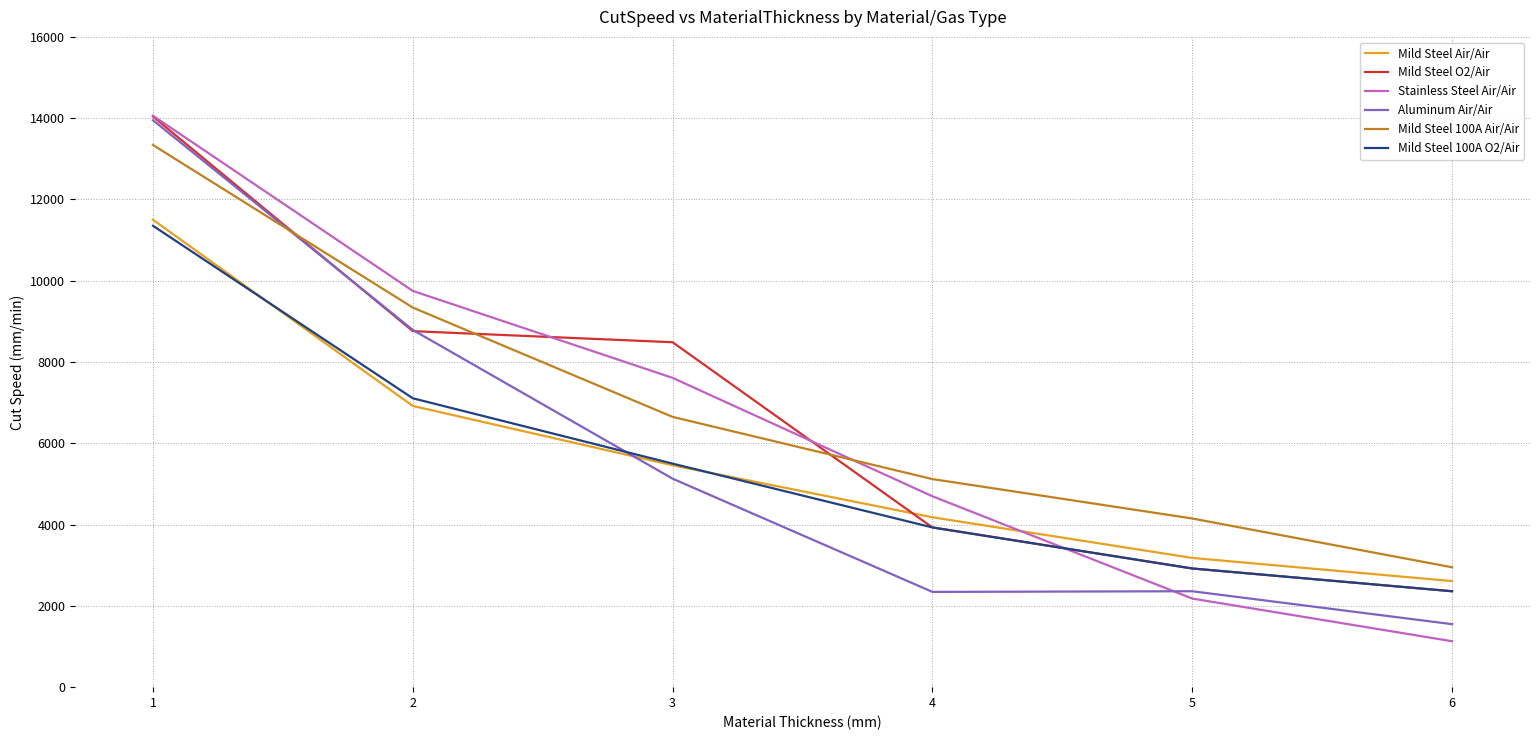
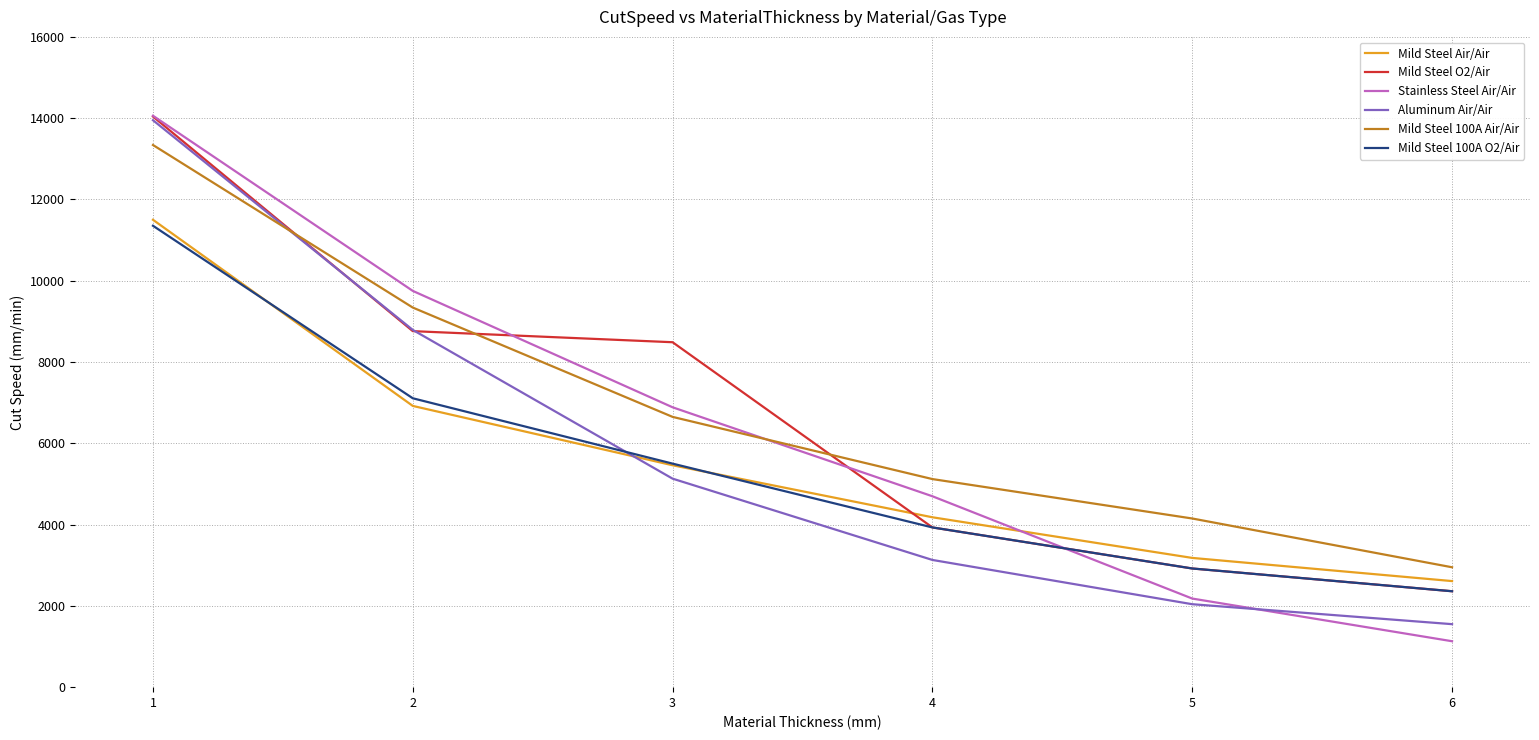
Stainless Steel Air/Air, 3: 7600 -> 6900
Aluminum Air/Air, 4: 2300 -> 3100
Aluminum Air/Air, 5: 2400 -> 2000
